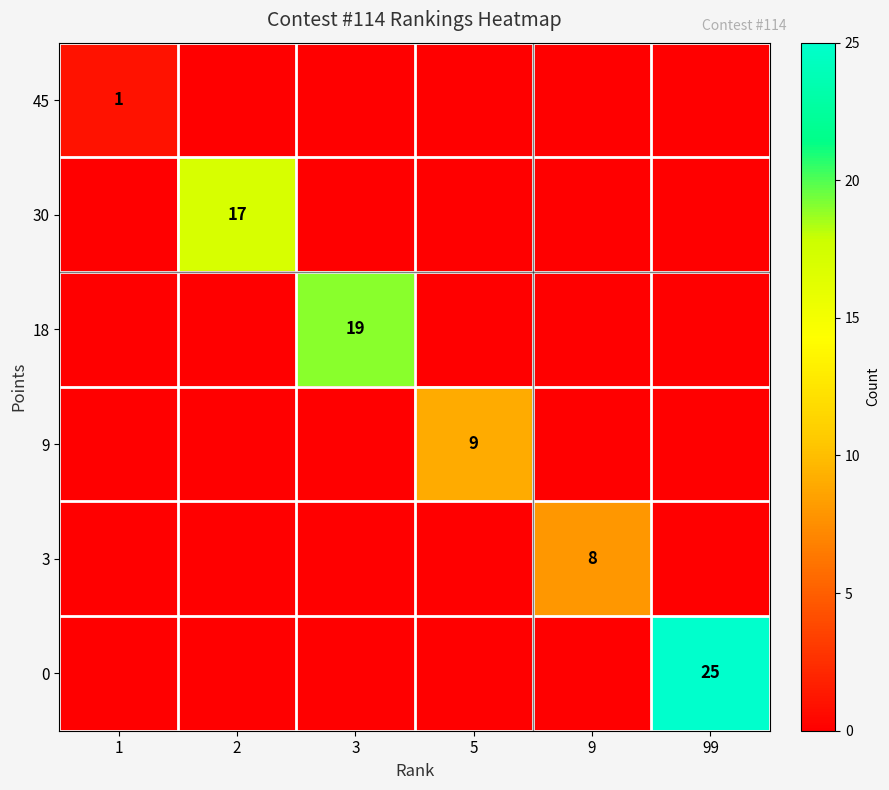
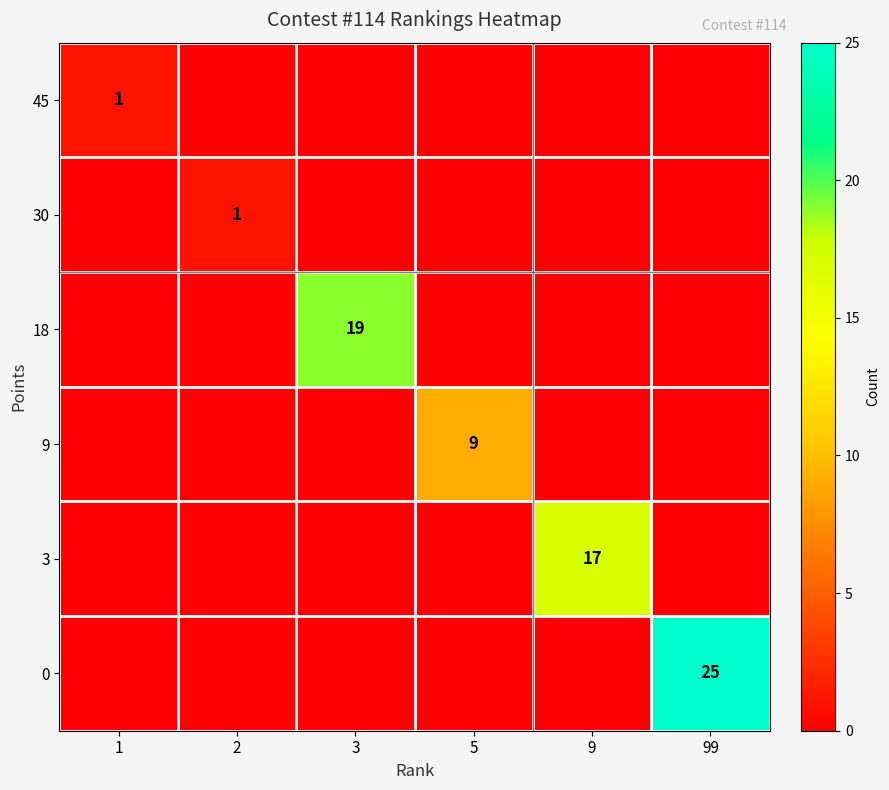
30, 2: 17 -> 1
3, 9: 8 -> 17
